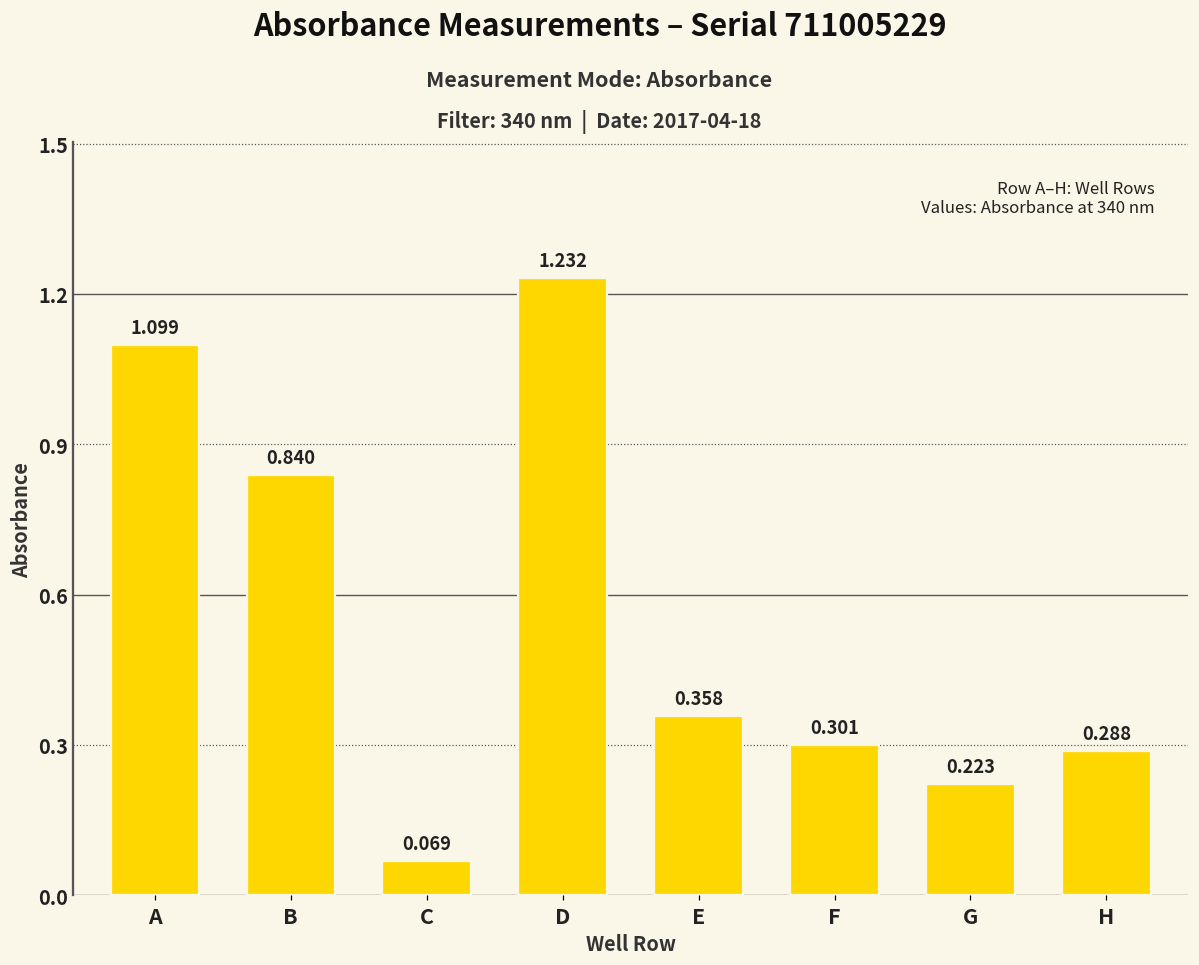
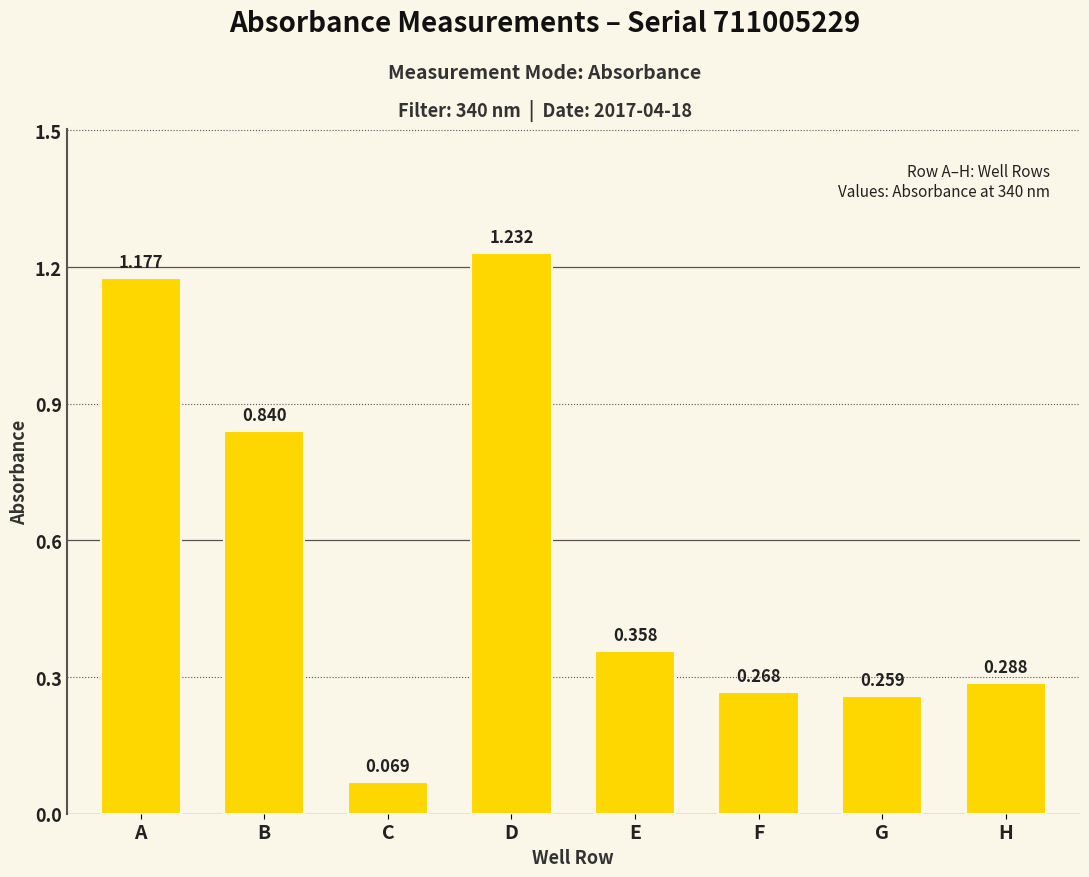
A: 1.099 -> 1.177
F: 0.301 -> 0.268
G: 0.223 -> 0.259
